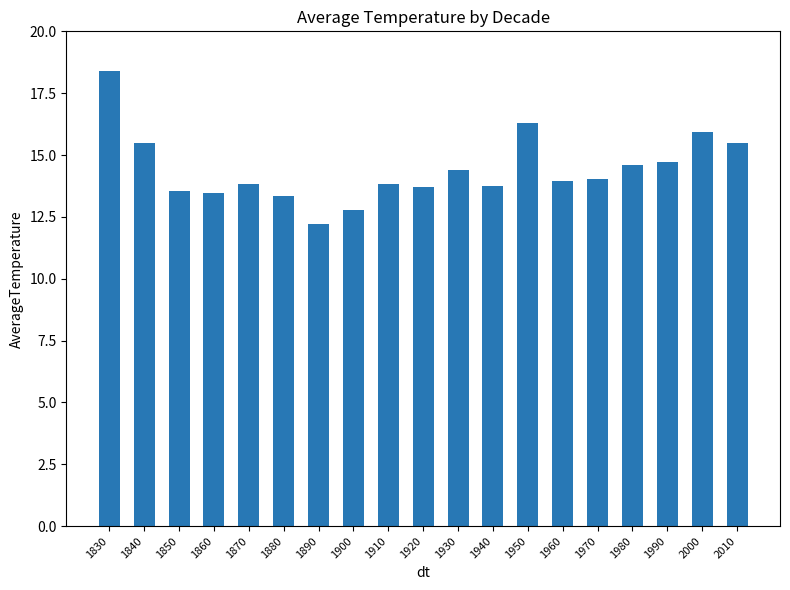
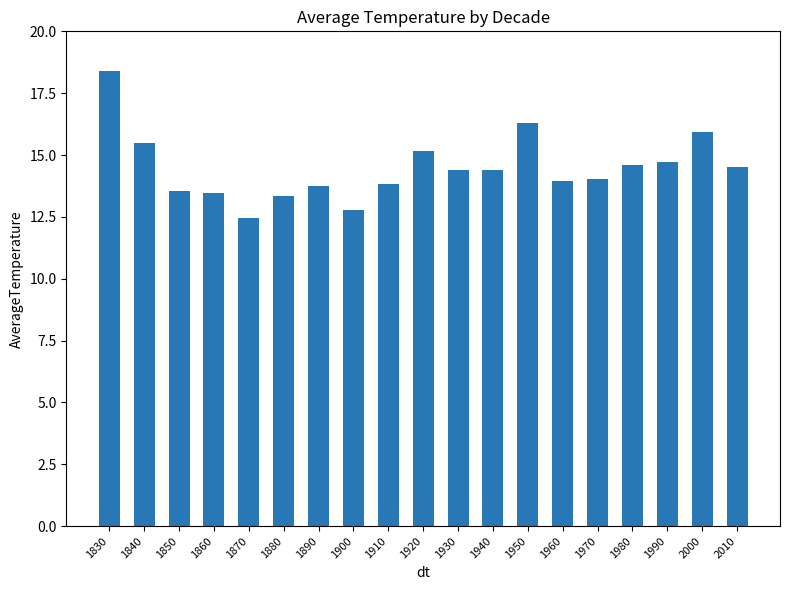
1870: 13.8 -> 12.4
1890: 12.2 -> 13.7
1920: 13.7 -> 15.2
1940: 13.8 -> 14.4
2010: 15.5 -> 14.5
